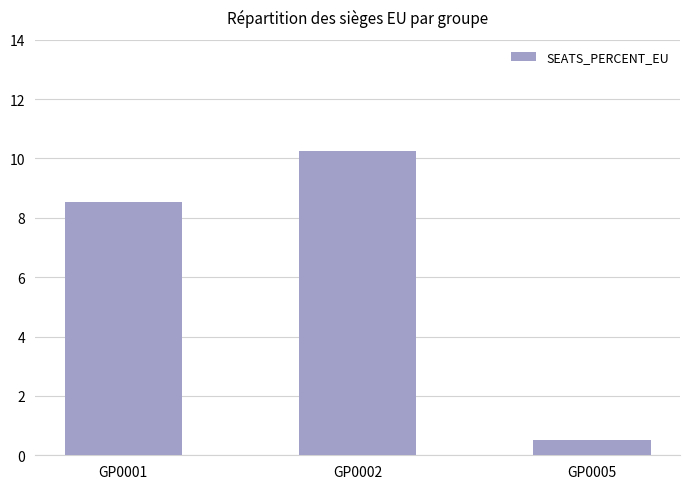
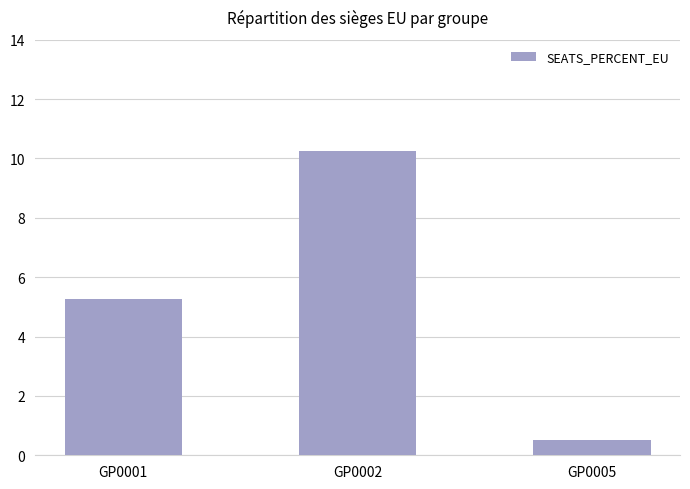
GP0001: 8.5 -> 5.3
